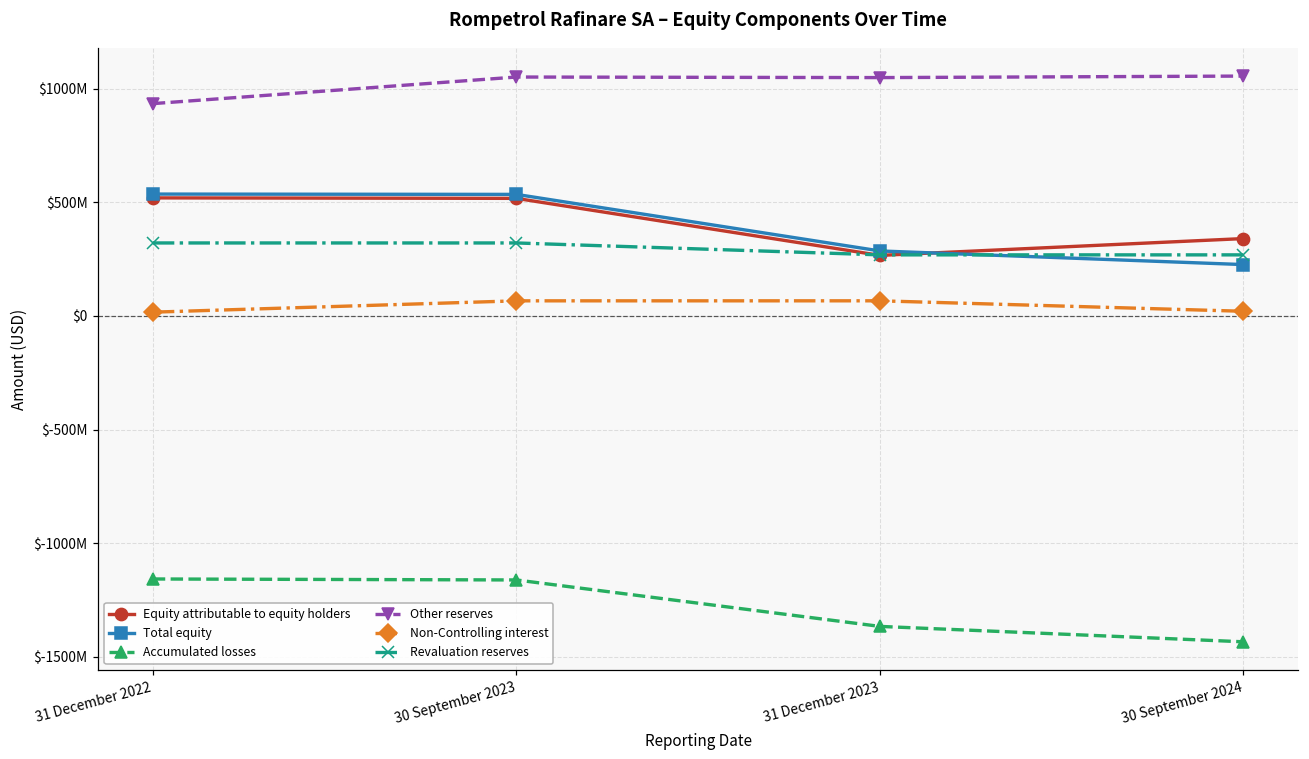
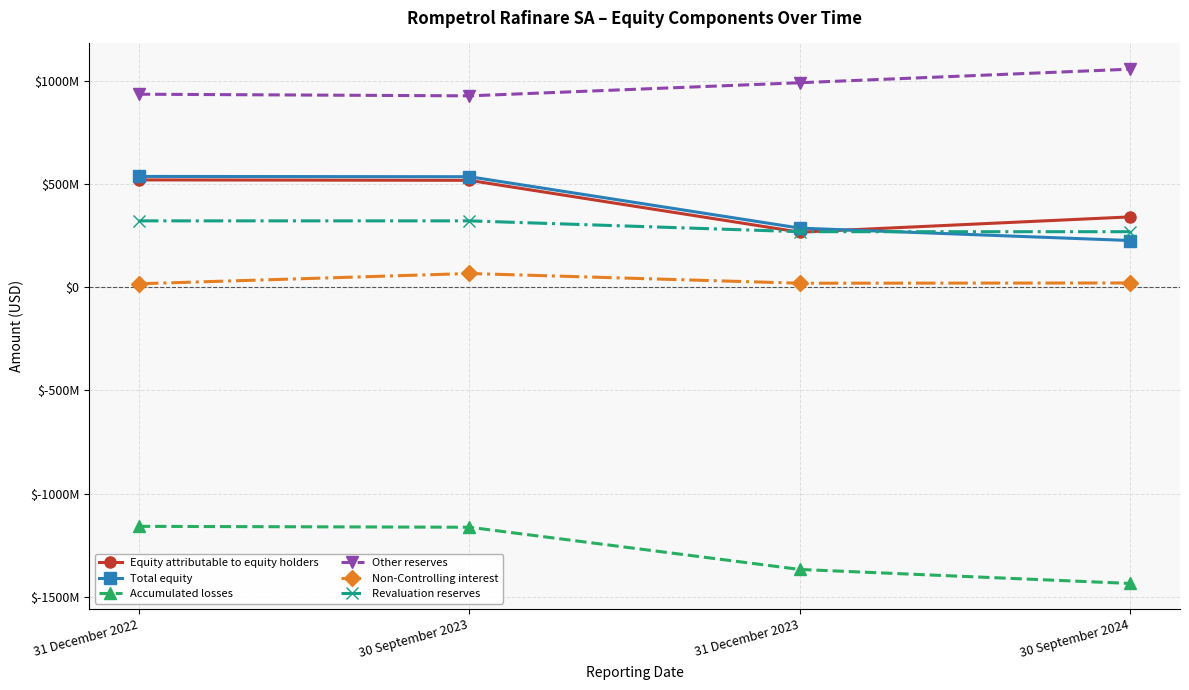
Other reserves, 30 September 2023: $1050000000 -> $930000000
Other reserves, 31 December 2023: $1050000000 -> $990000000
Non-Controlling interest, 31 December 2023: $70000000 -> $20000000
